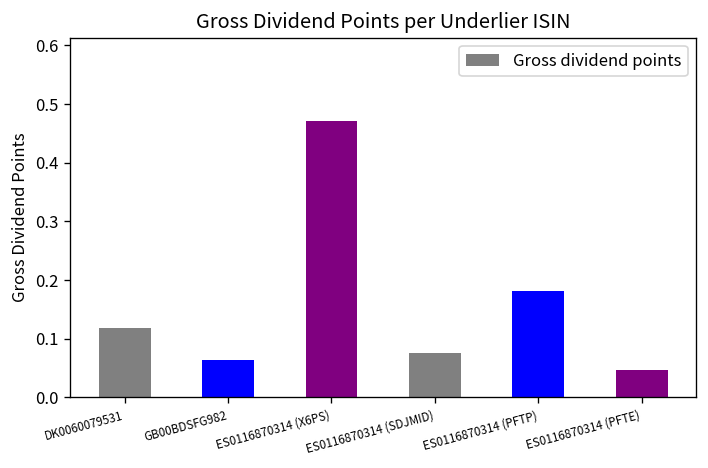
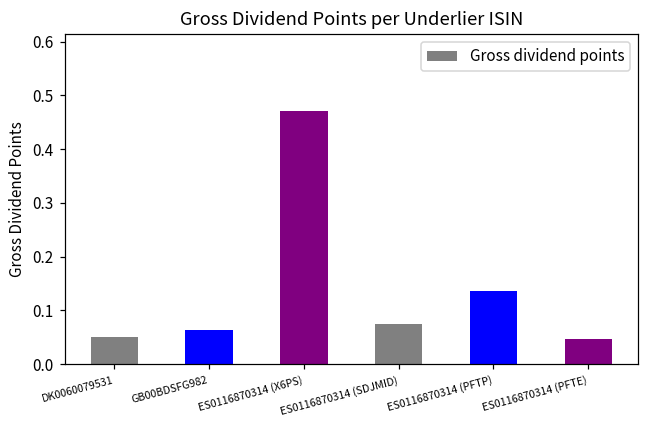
DK0060079531: 0.12 -> 0.05
ES0116870314 (PFTP): 0.18 -> 0.14
